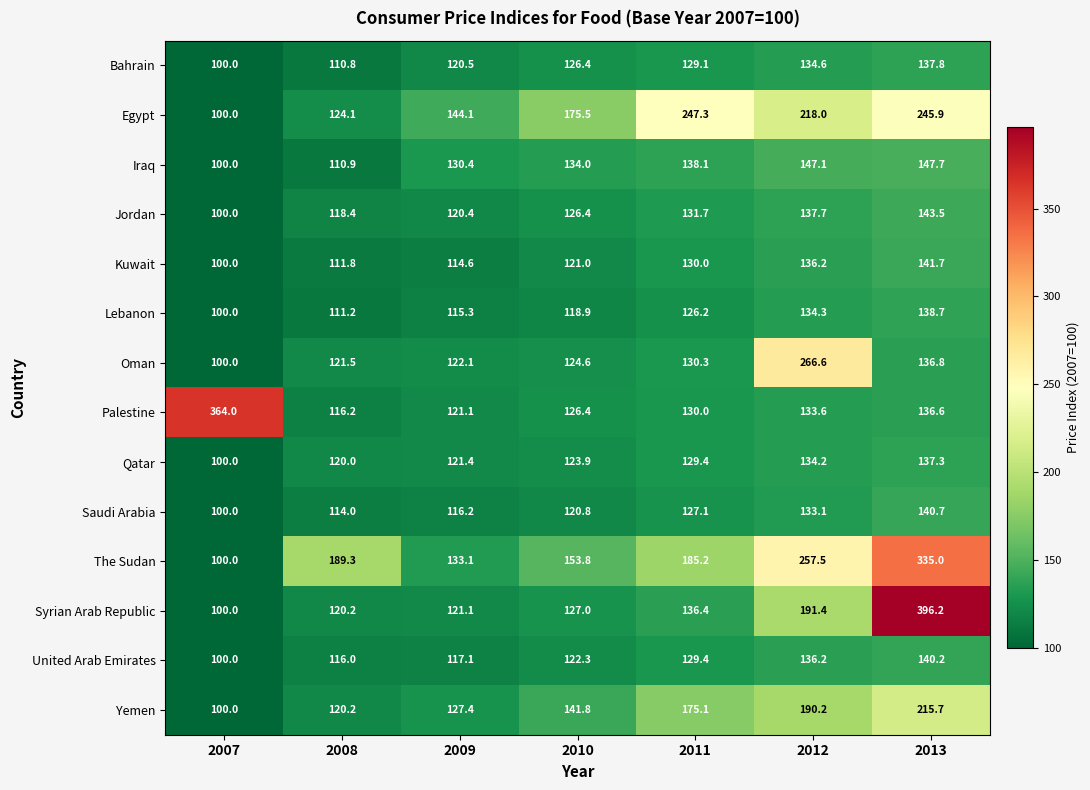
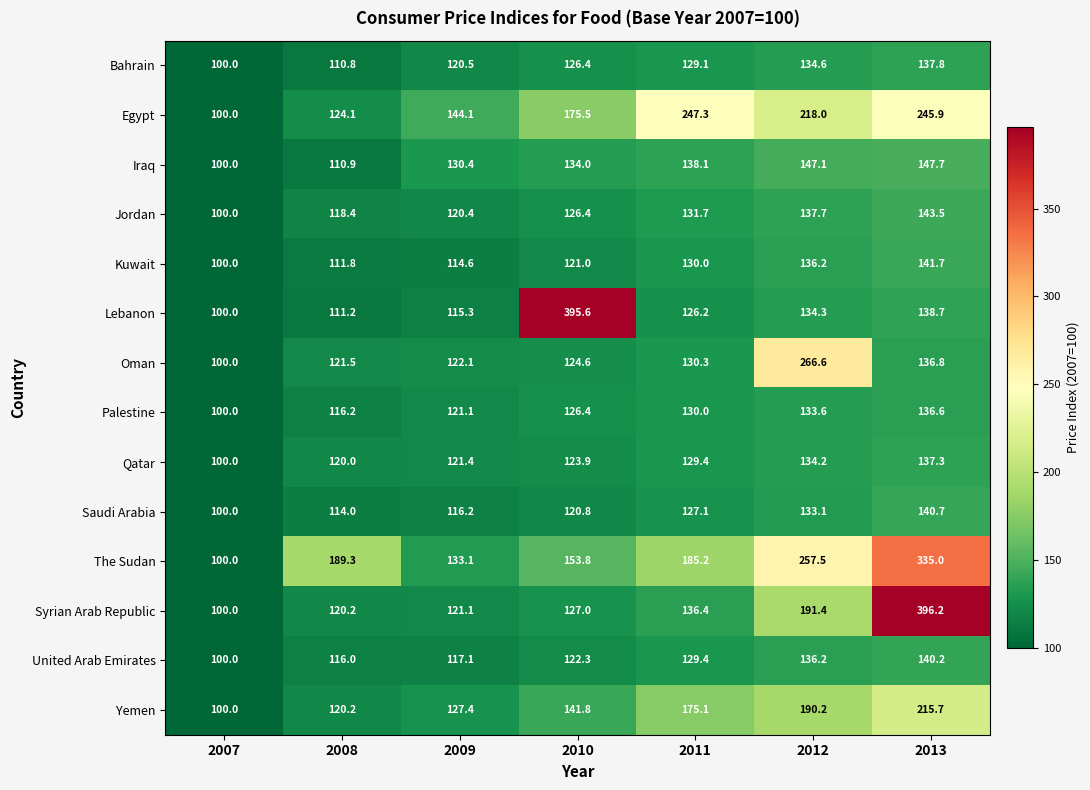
Lebanon, 2010: 118.9 -> 395.6
Palestine, 2007: 364.0 -> 100.0
